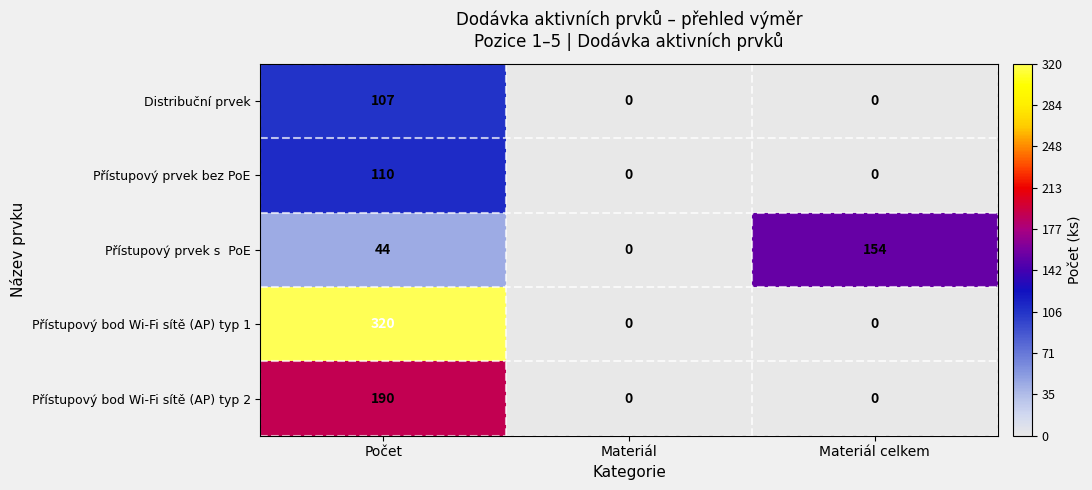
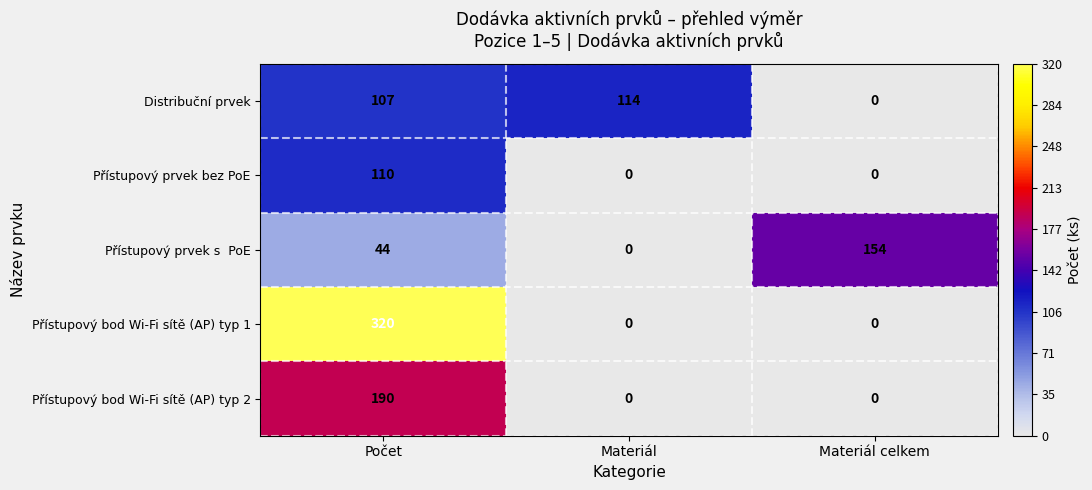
Distribuční prvek, Materiál: 0 -> 114
